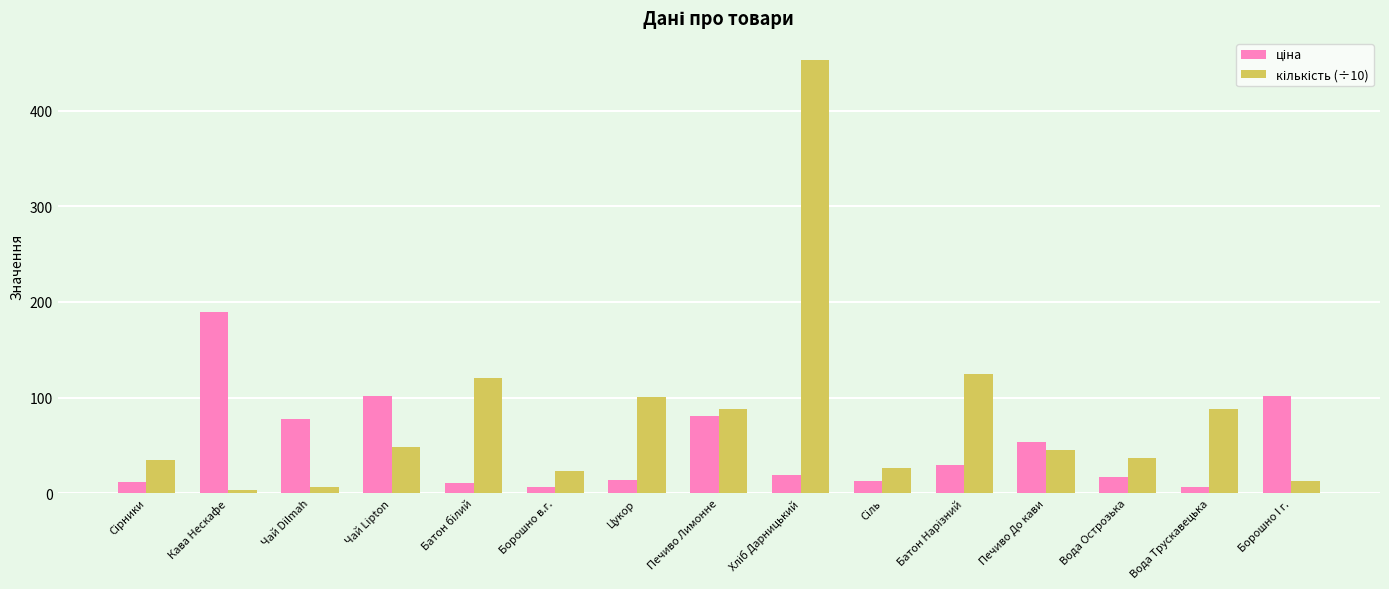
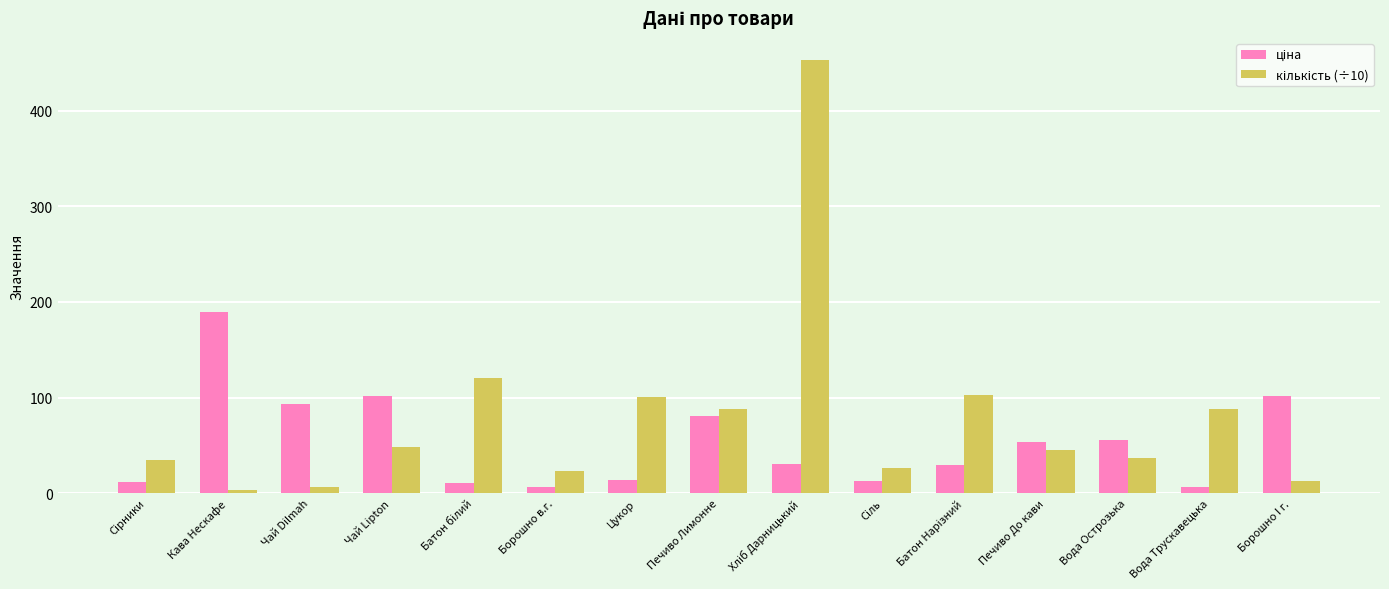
ціна, Чай Dilmah: 80 -> 90
ціна, Хліб Дарницький: 20 -> 30
кількість (÷10), Батон Нарізний: 120 -> 100
ціна, Вода Острозька: 20 -> 60
